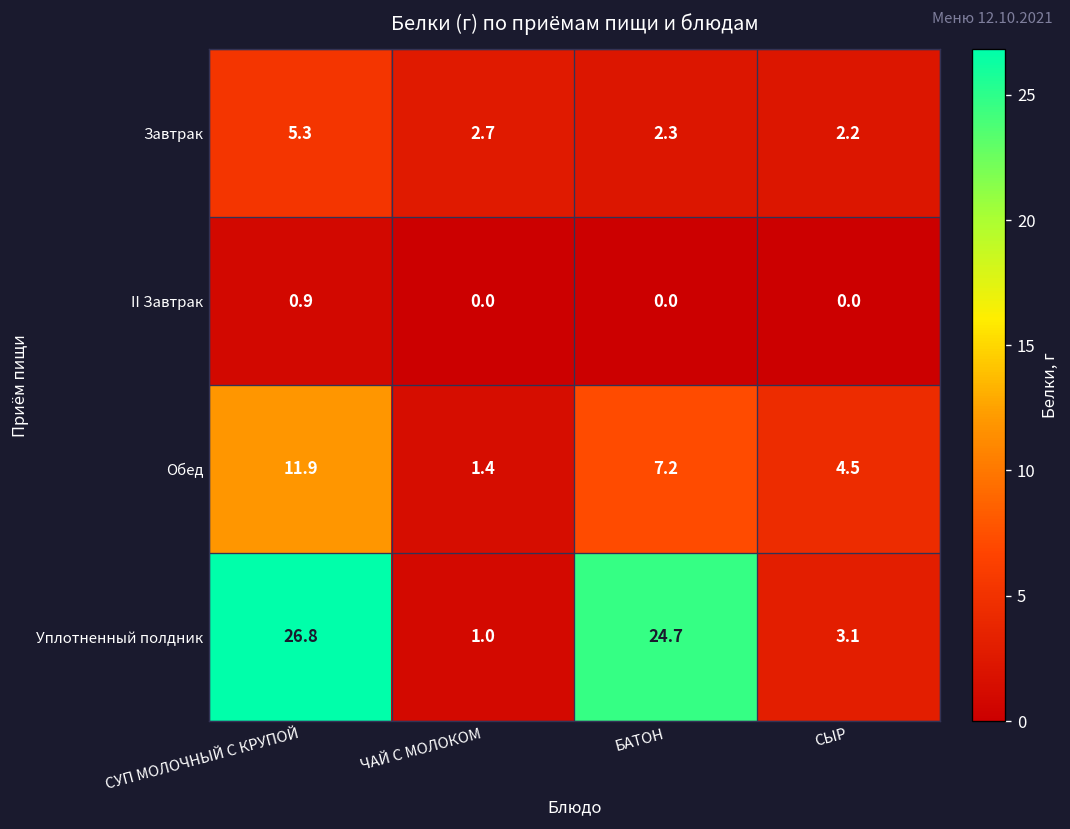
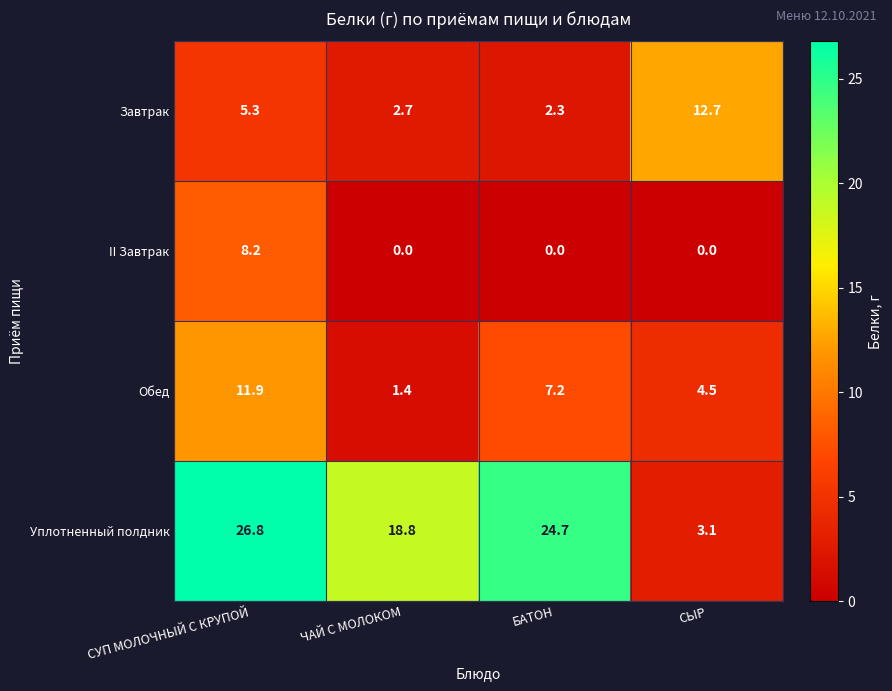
Завтрак, СЫР: 2.2 -> 12.7
II Завтрак, СУП МОЛОЧНЫЙ С КРУПОЙ: 0.9 -> 8.2
Уплотненный полдник, ЧАЙ С МОЛОКОМ: 1.0 -> 18.8
